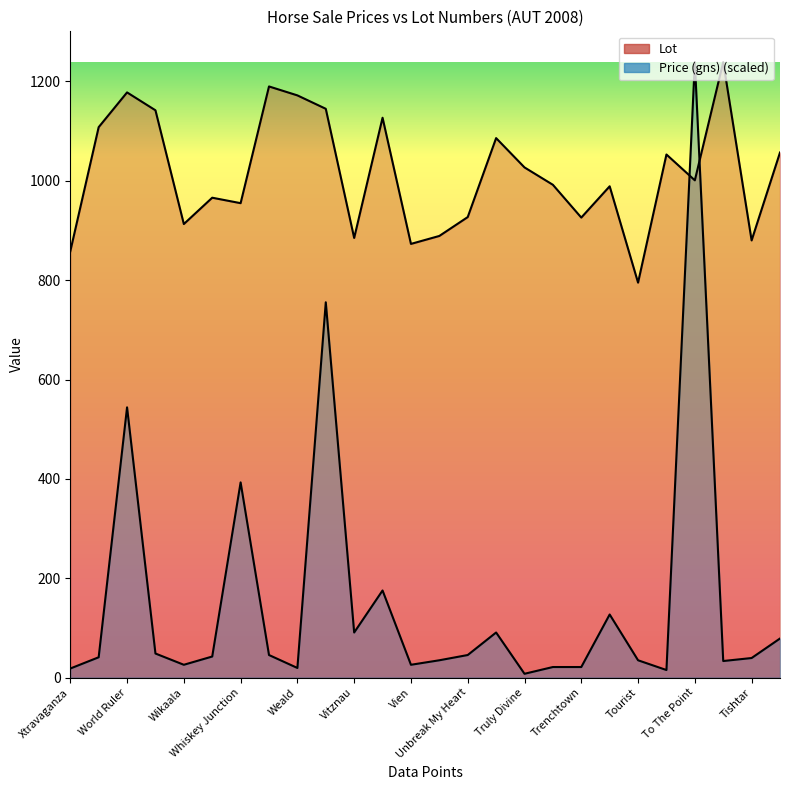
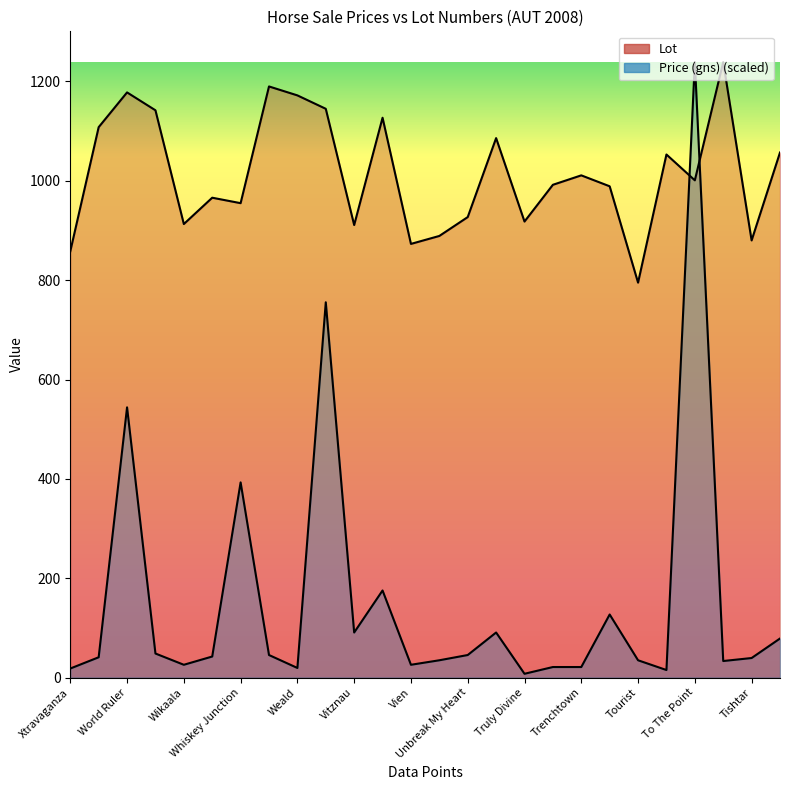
Lot, Vitznau: 890 -> 910
Lot, Truly Divine: 1030 -> 920
Lot, Trenchtown: 930 -> 1010
